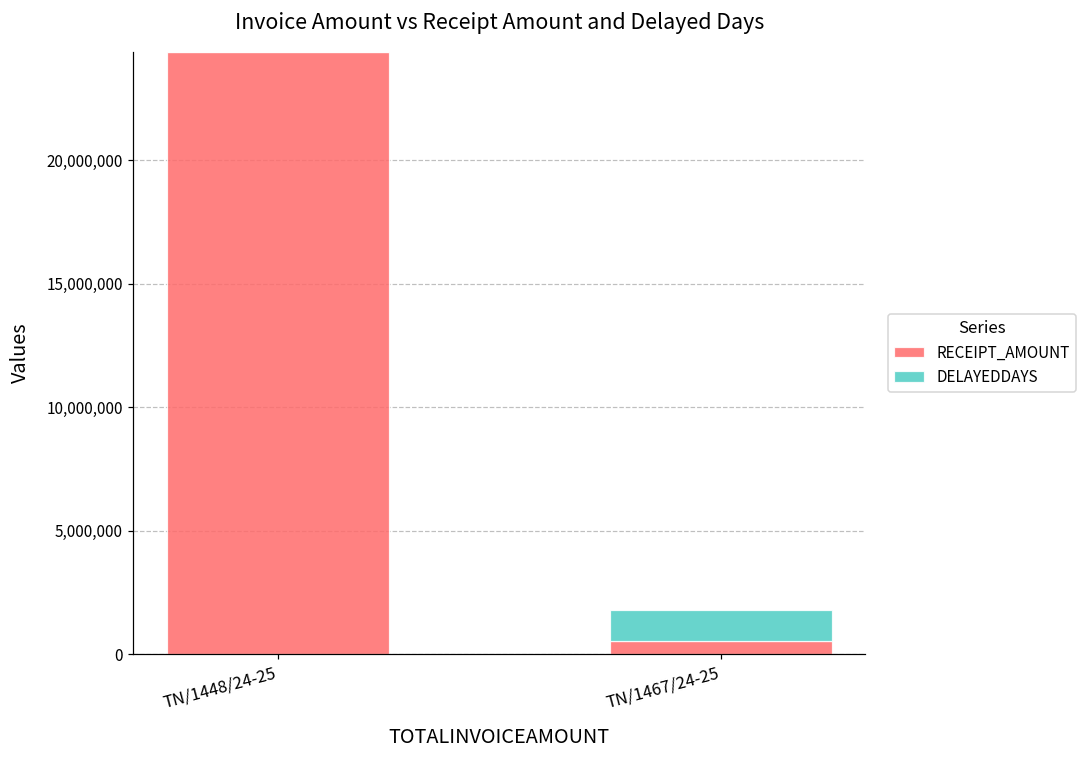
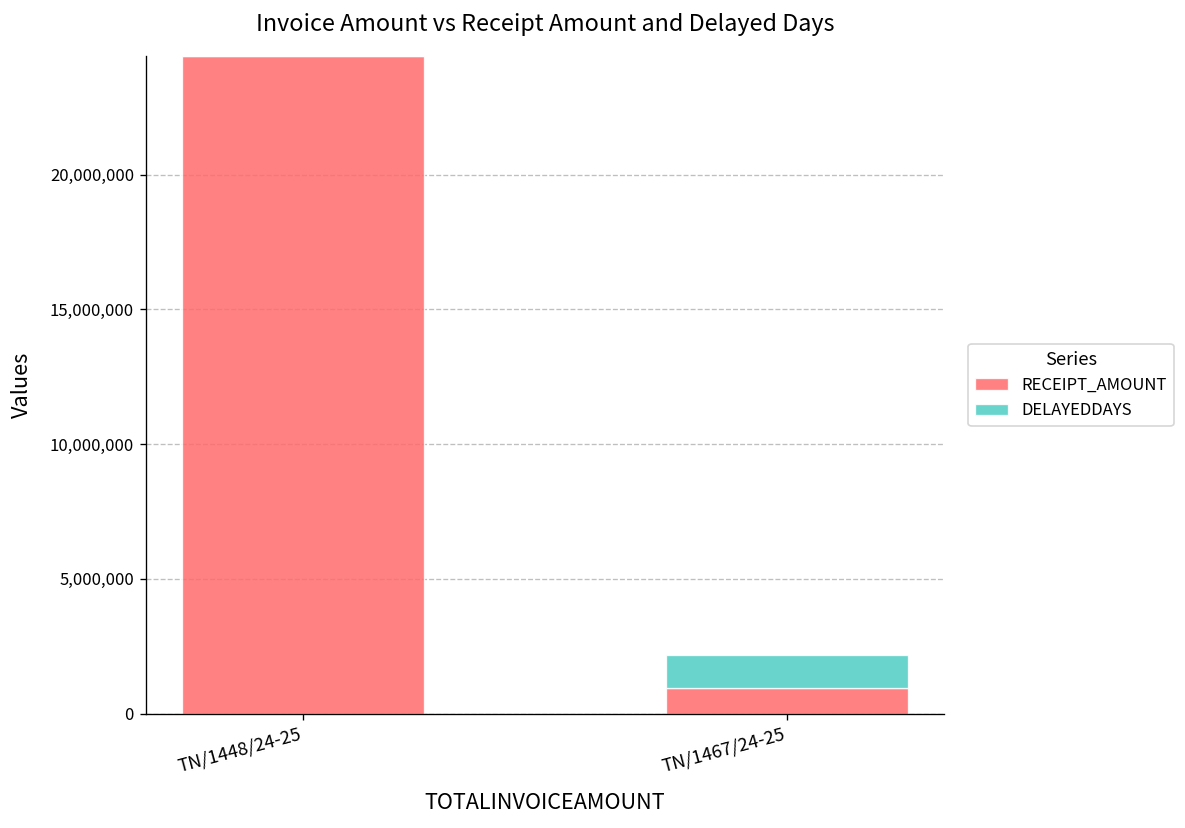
RECEIPT_AMOUNT, TN/1467/24-25: 500,000 -> 900,000
